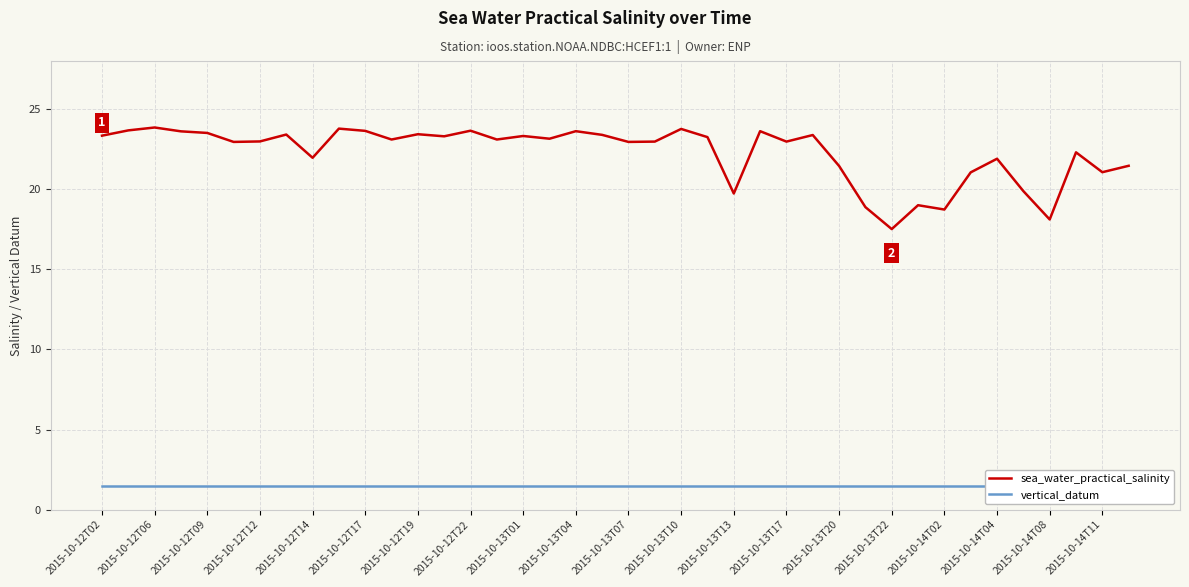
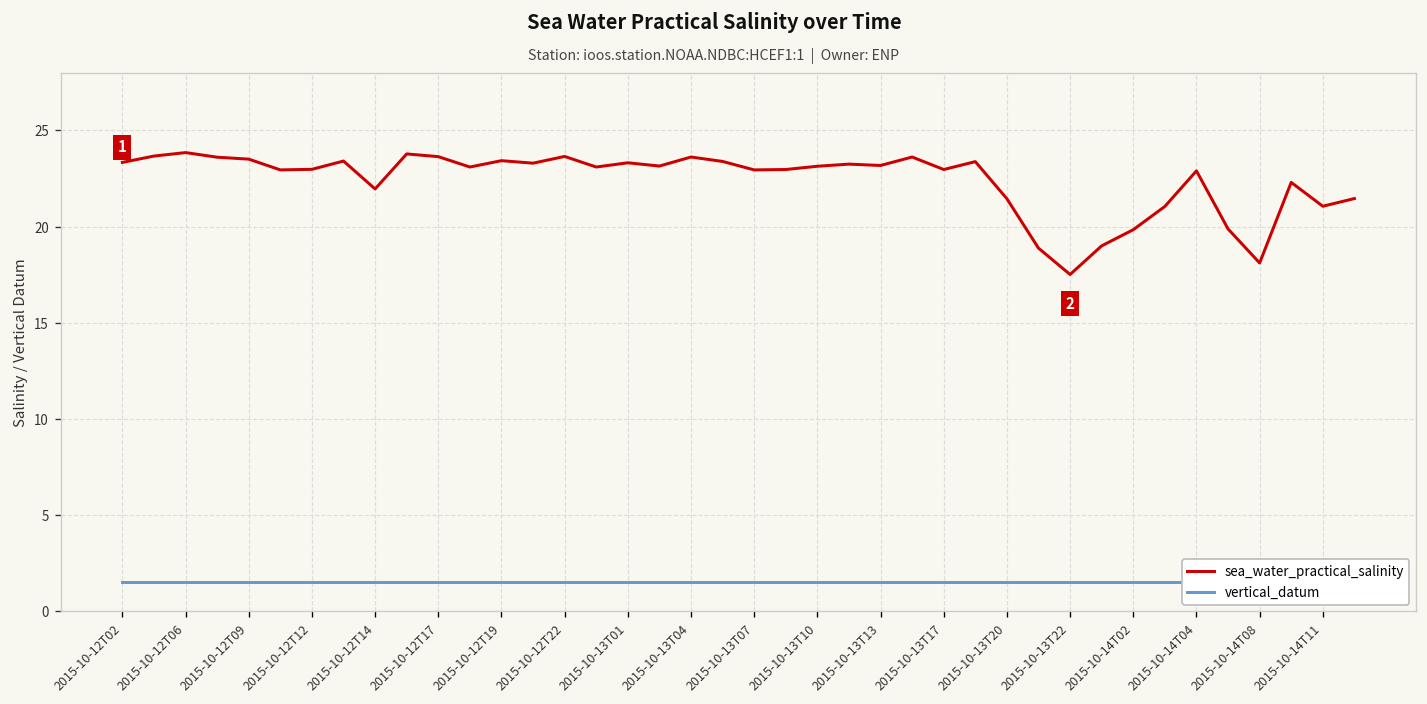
sea_water_practical_salinity, 2015-10-13T10: 23.8 -> 23.1
sea_water_practical_salinity, 2015-10-13T13: 19.7 -> 23.2
sea_water_practical_salinity, 2015-10-14T02: 18.7 -> 19.8
sea_water_practical_salinity, 2015-10-14T04: 21.9 -> 22.9
